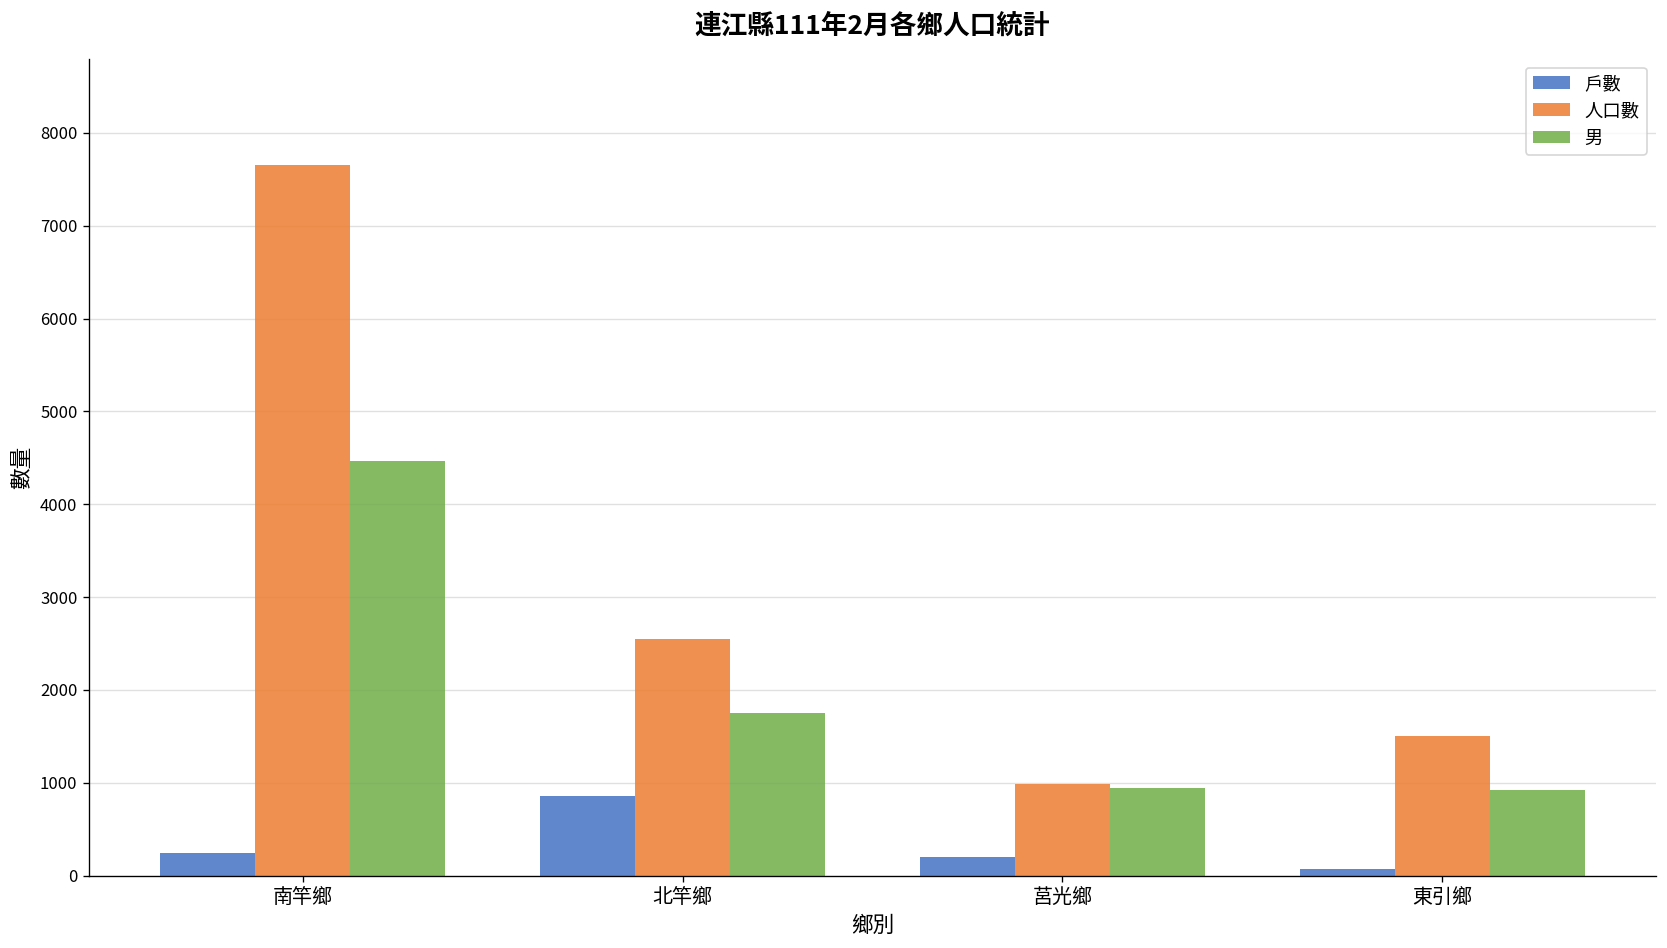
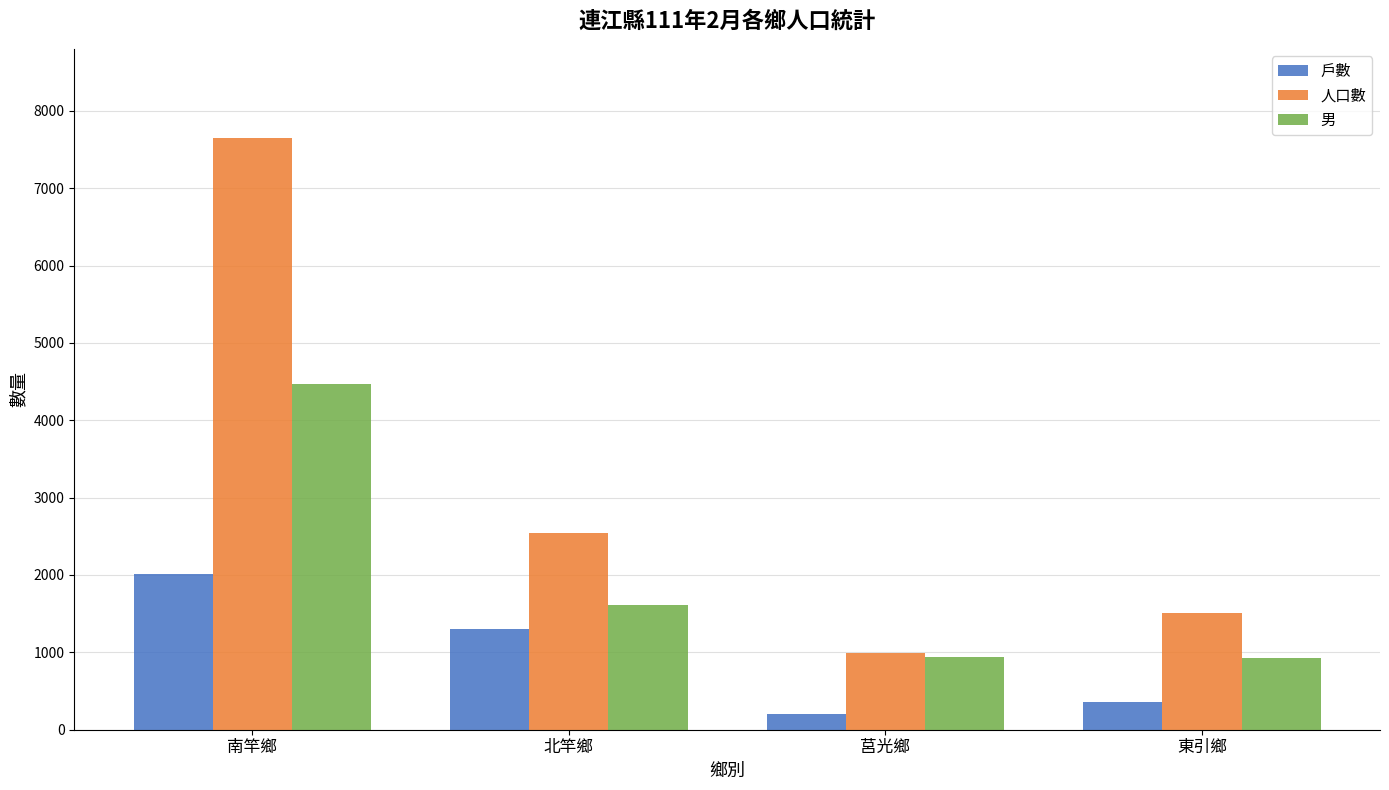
戶數, 南竿鄉: 200 -> 2000
戶數, 北竿鄉: 900 -> 1300
男, 北竿鄉: 1700 -> 1600
戶數, 東引鄉: 100 -> 400
